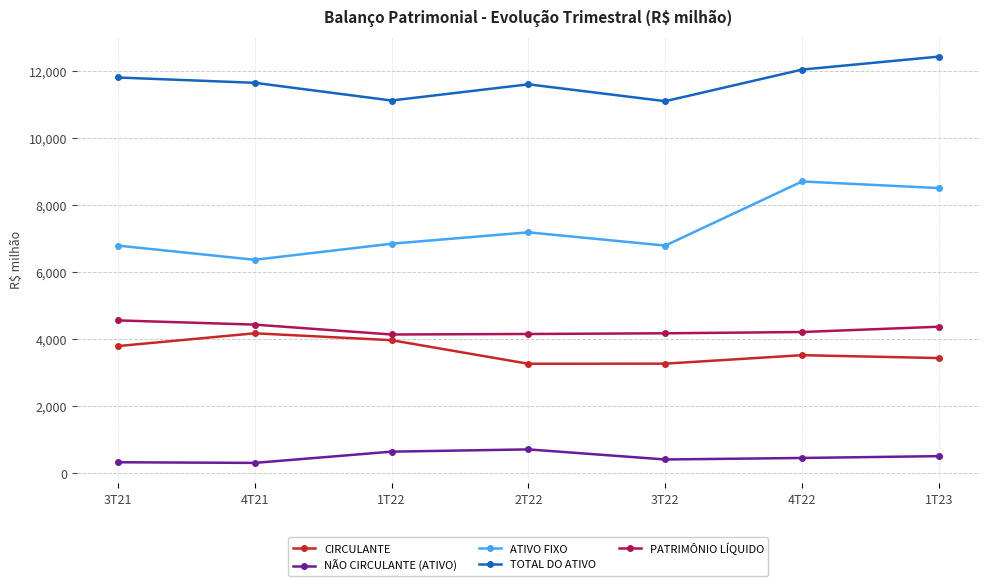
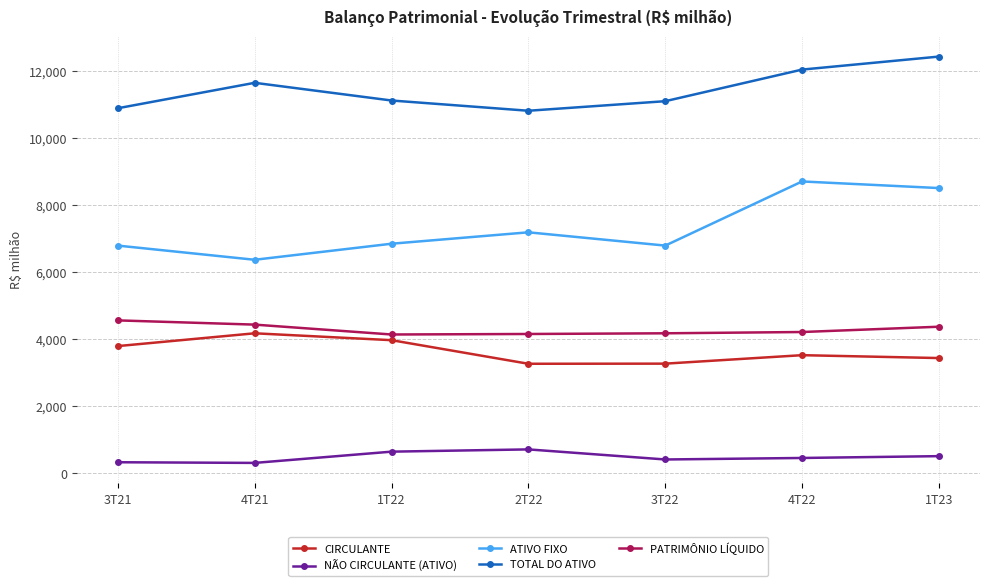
TOTAL DO ATIVO, 3T21: 11,800 -> 10,900
TOTAL DO ATIVO, 2T22: 11,600 -> 10,800
